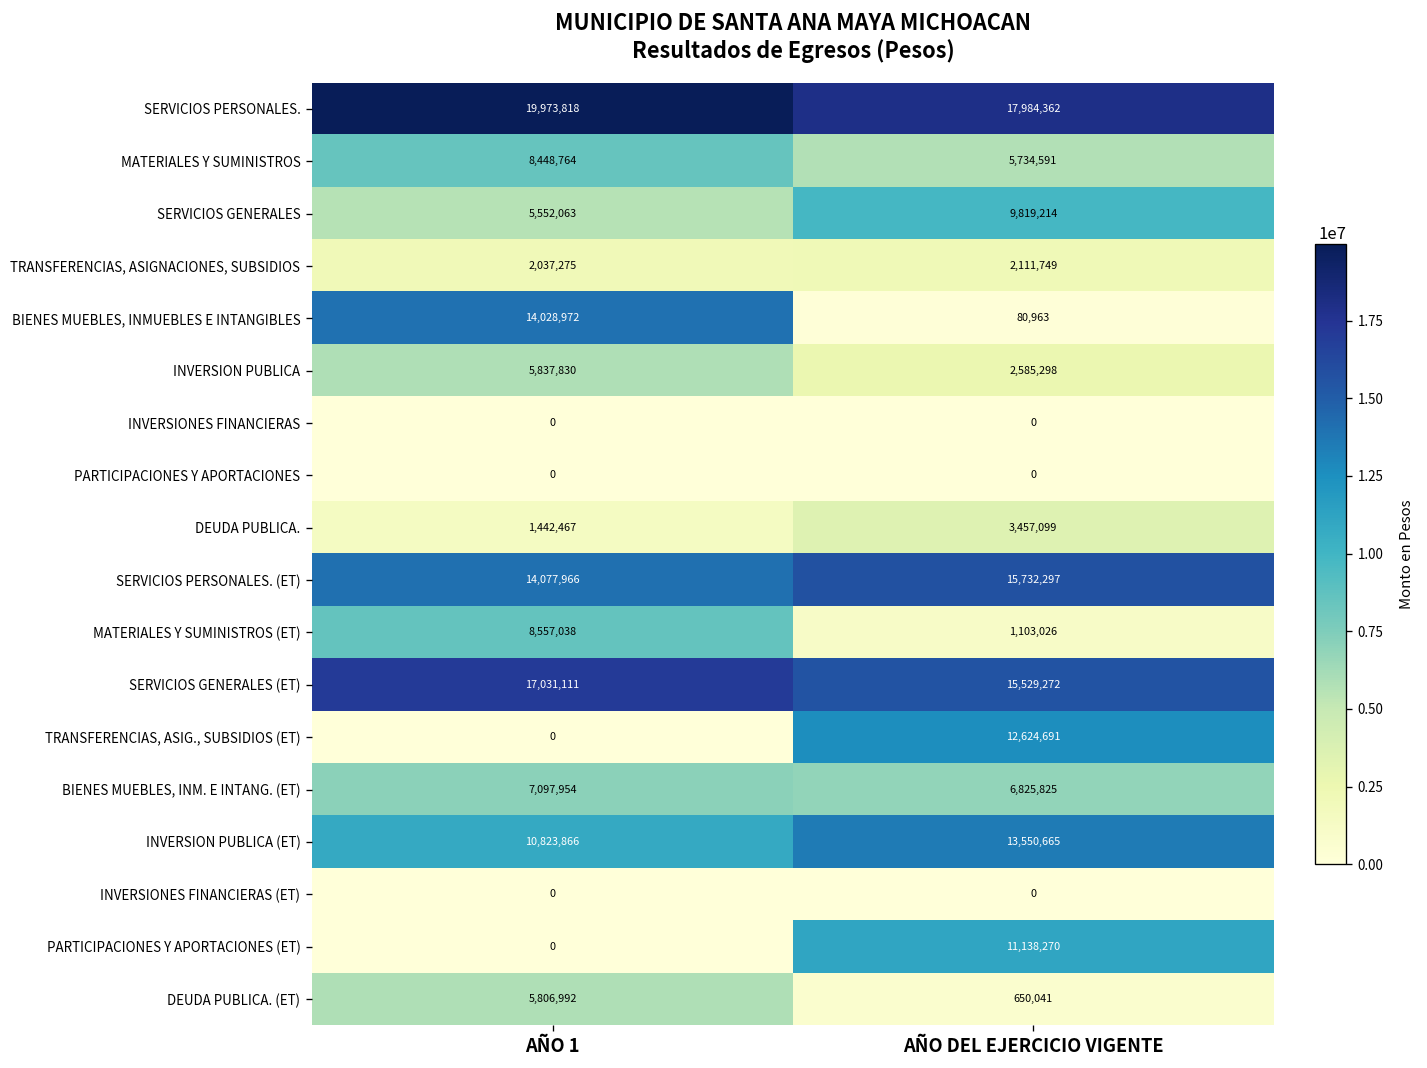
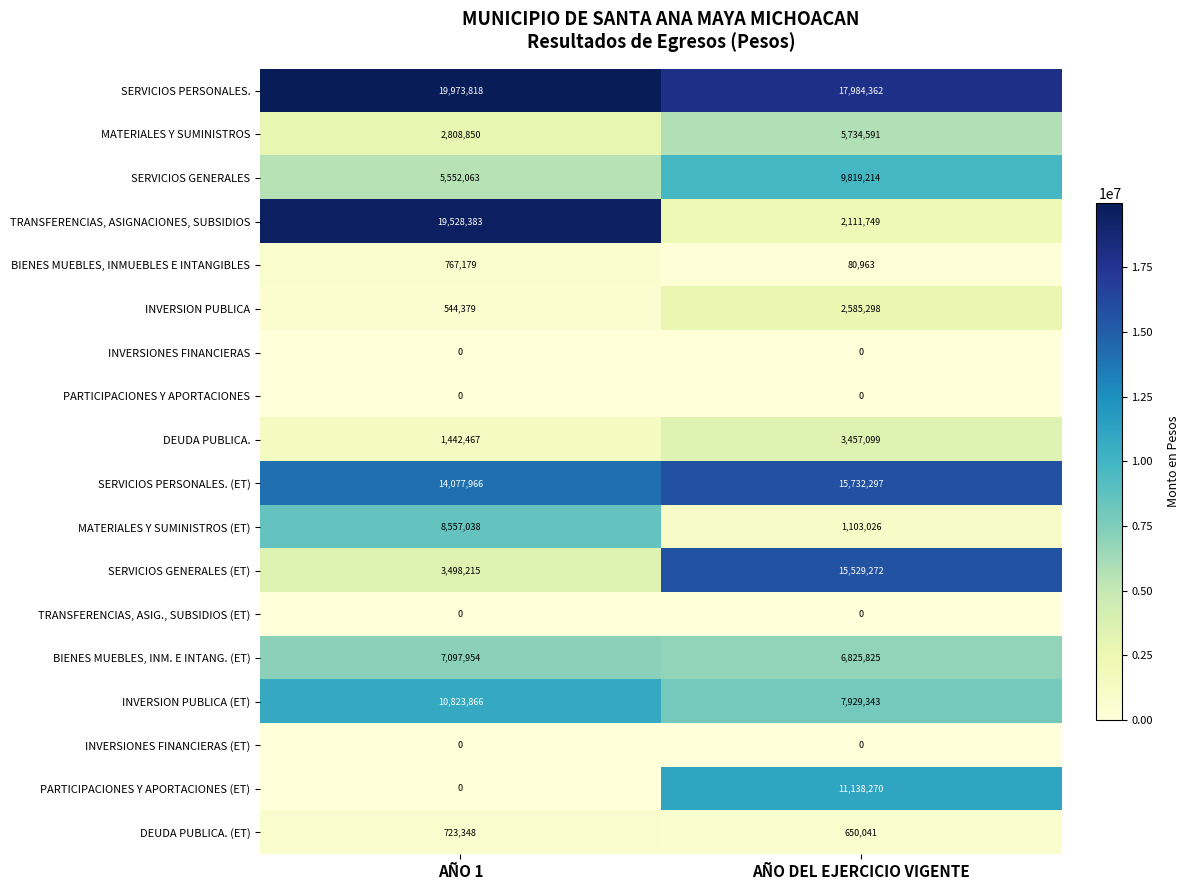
MATERIALES Y SUMINISTROS, AÑO 1: 8,448,764 -> 2,808,850
TRANSFERENCIAS, ASIGNACIONES, SUBSIDIOS, AÑO 1: 2,037,275 -> 19,528,383
BIENES MUEBLES, INMUEBLES E INTANGIBLES, AÑO 1: 14,028,972 -> 767,179
INVERSION PUBLICA, AÑO 1: 5,837,830 -> 544,379
SERVICIOS GENERALES (ET), AÑO 1: 17,031,111 -> 3,498,215
TRANSFERENCIAS, ASIG., SUBSIDIOS (ET), AÑO DEL EJERCICIO VIGENTE: 12,624,691 -> 0
INVERSION PUBLICA (ET), AÑO DEL EJERCICIO VIGENTE: 13,550,665 -> 7,929,343
DEUDA PUBLICA. (ET), AÑO 1: 5,806,992 -> 723,348
